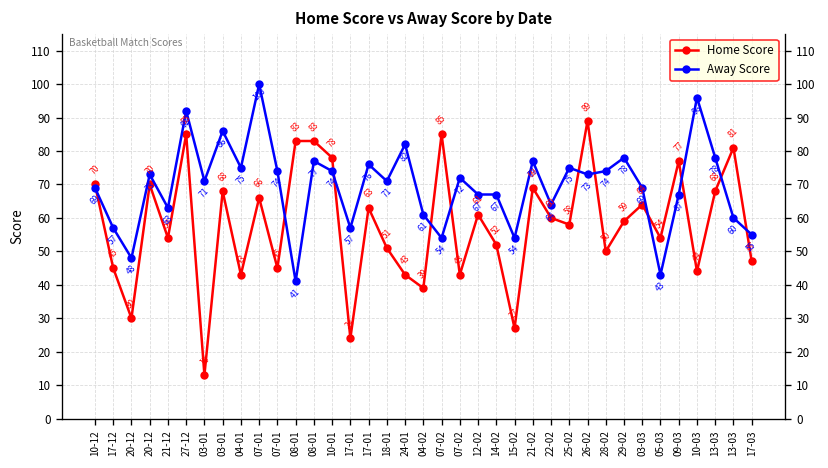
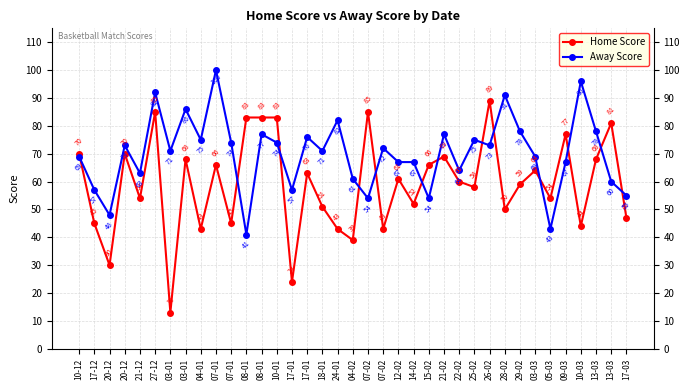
Home Score, 10-01: 78 -> 83
Home Score, 15-02: 27 -> 66
Away Score, 28-02: 74 -> 91
